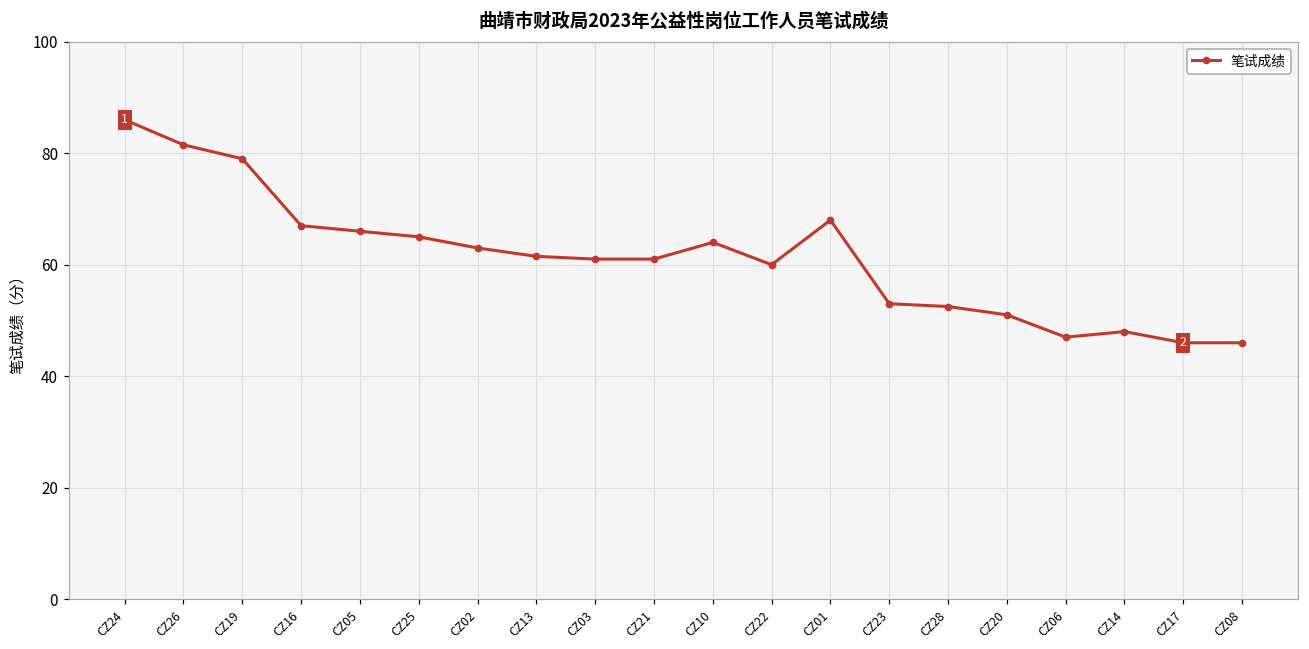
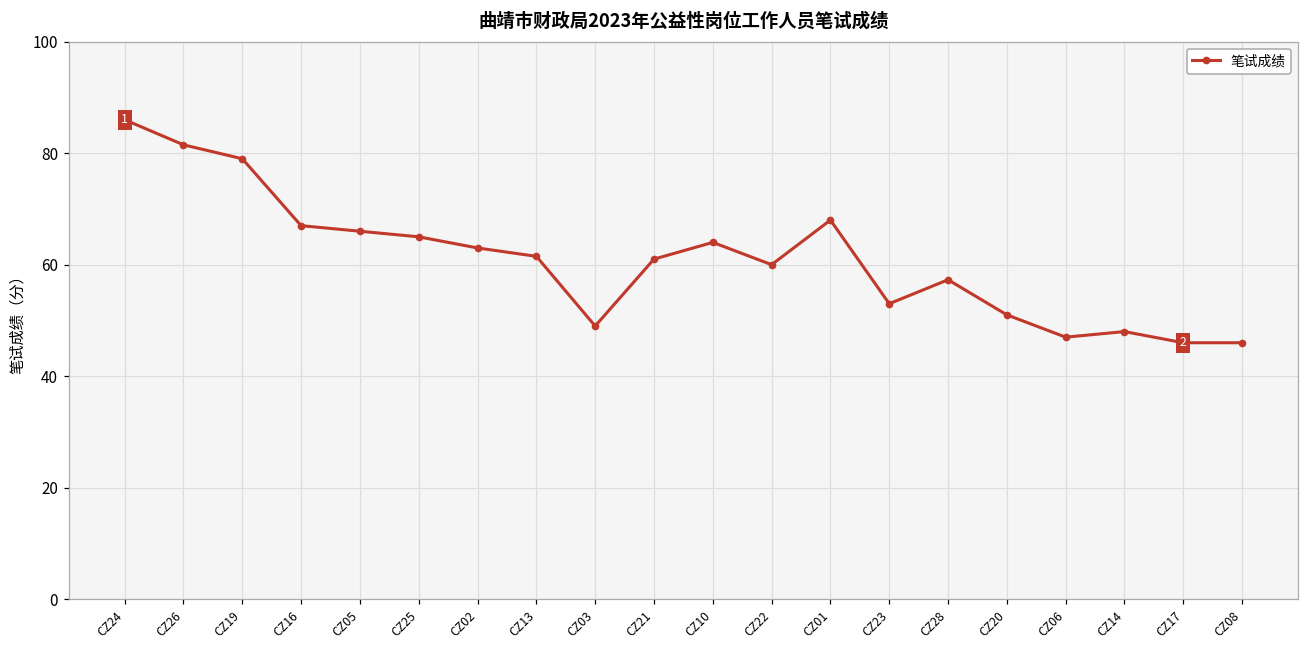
CZ03: 61 -> 49
CZ28: 53 -> 57
